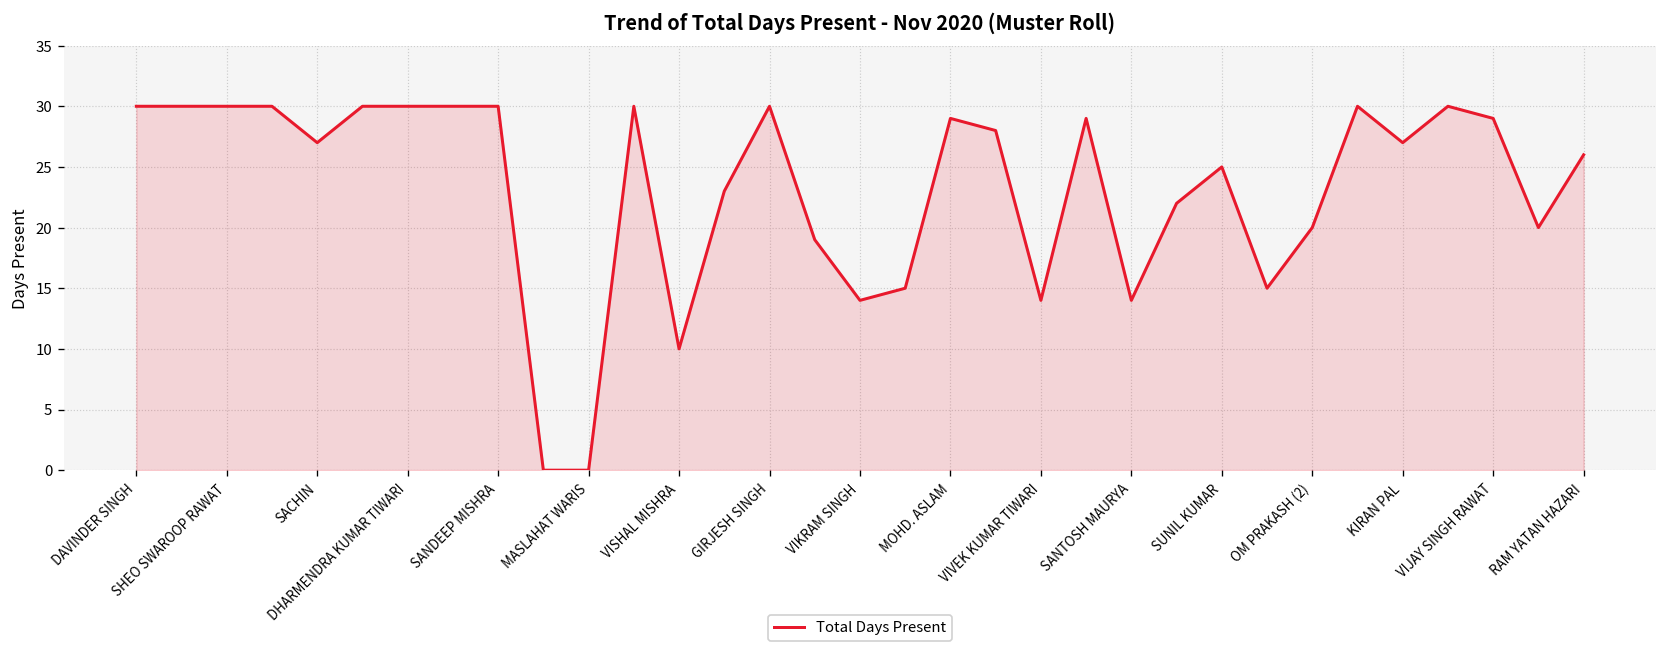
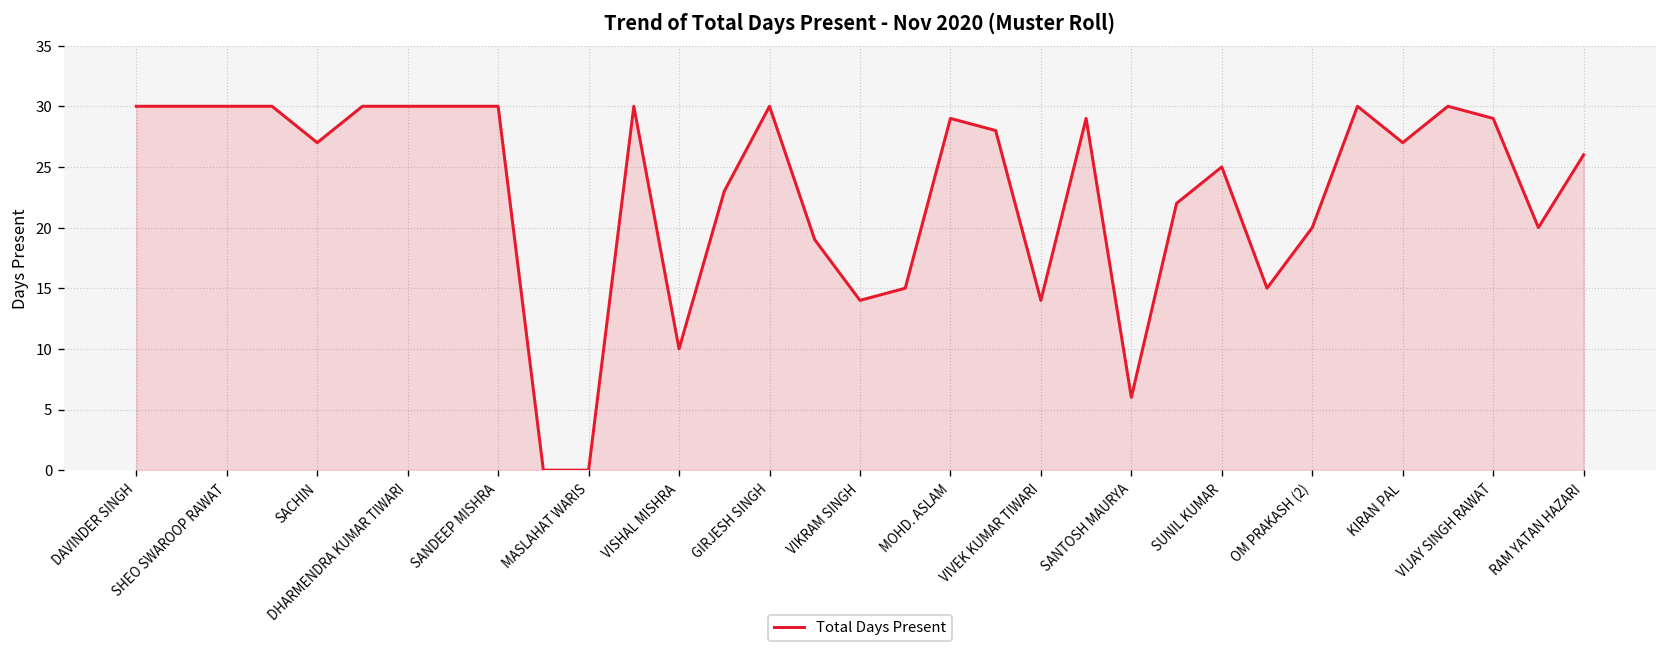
SANTOSH MAURYA: 14 -> 6
